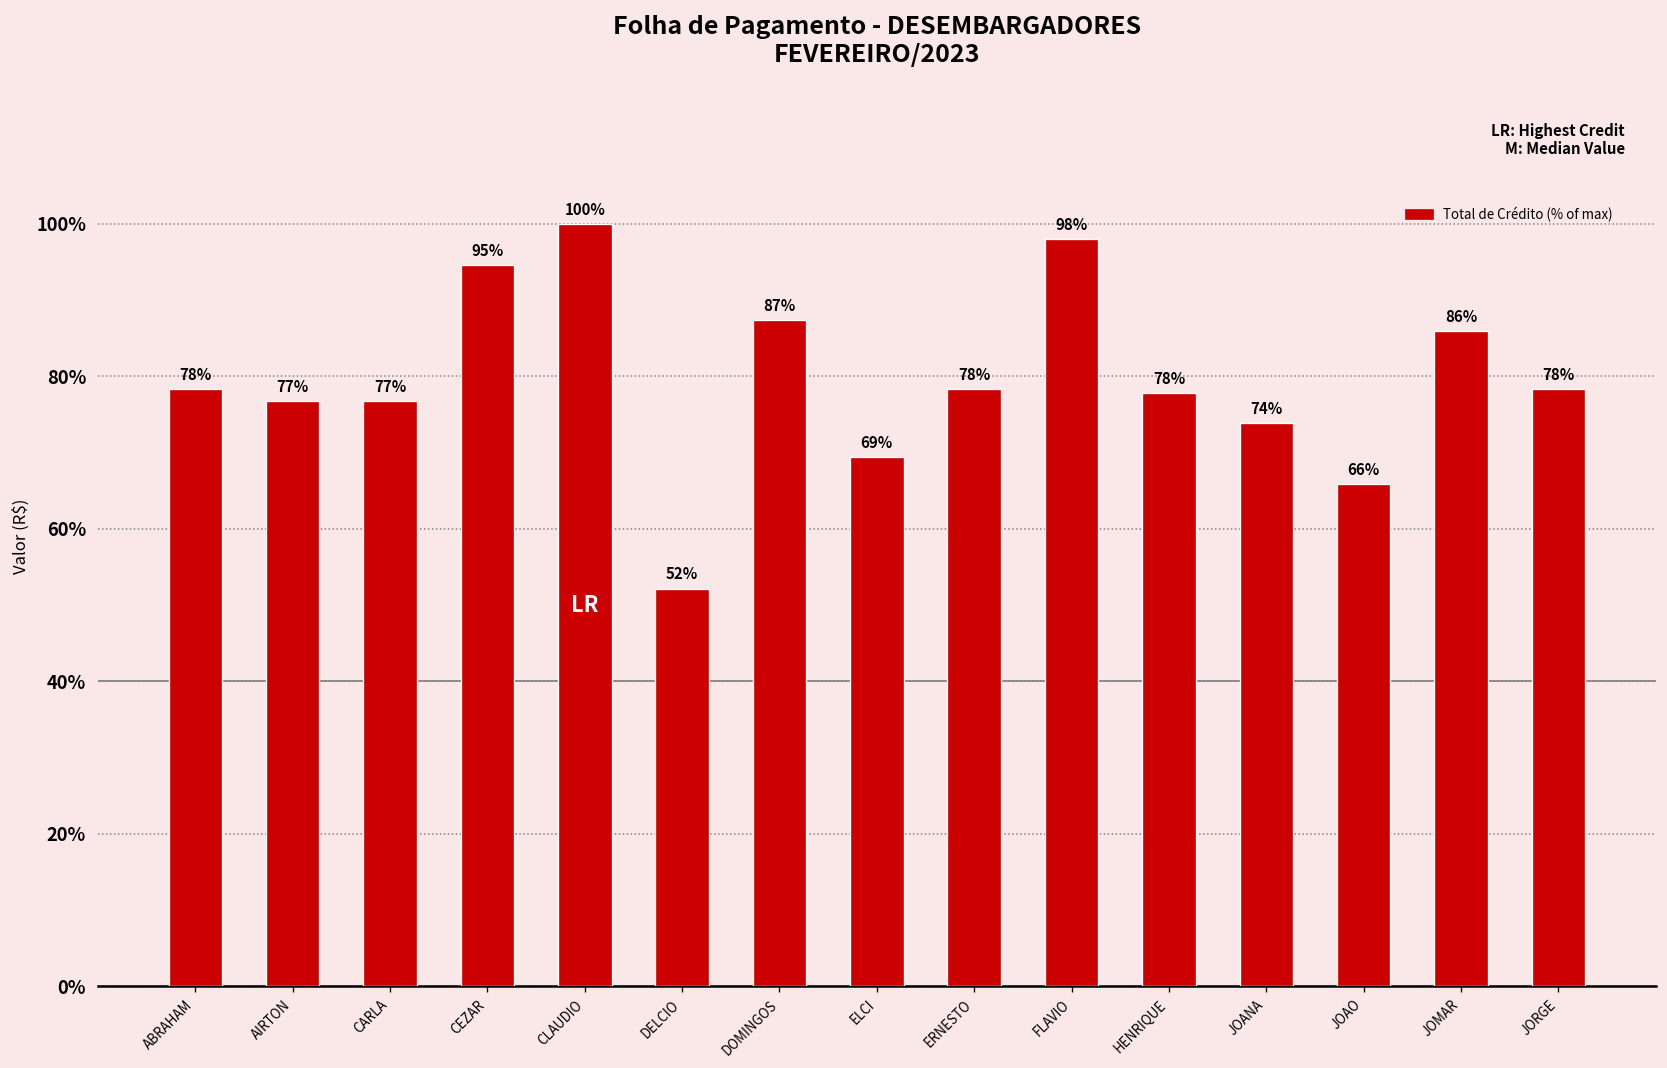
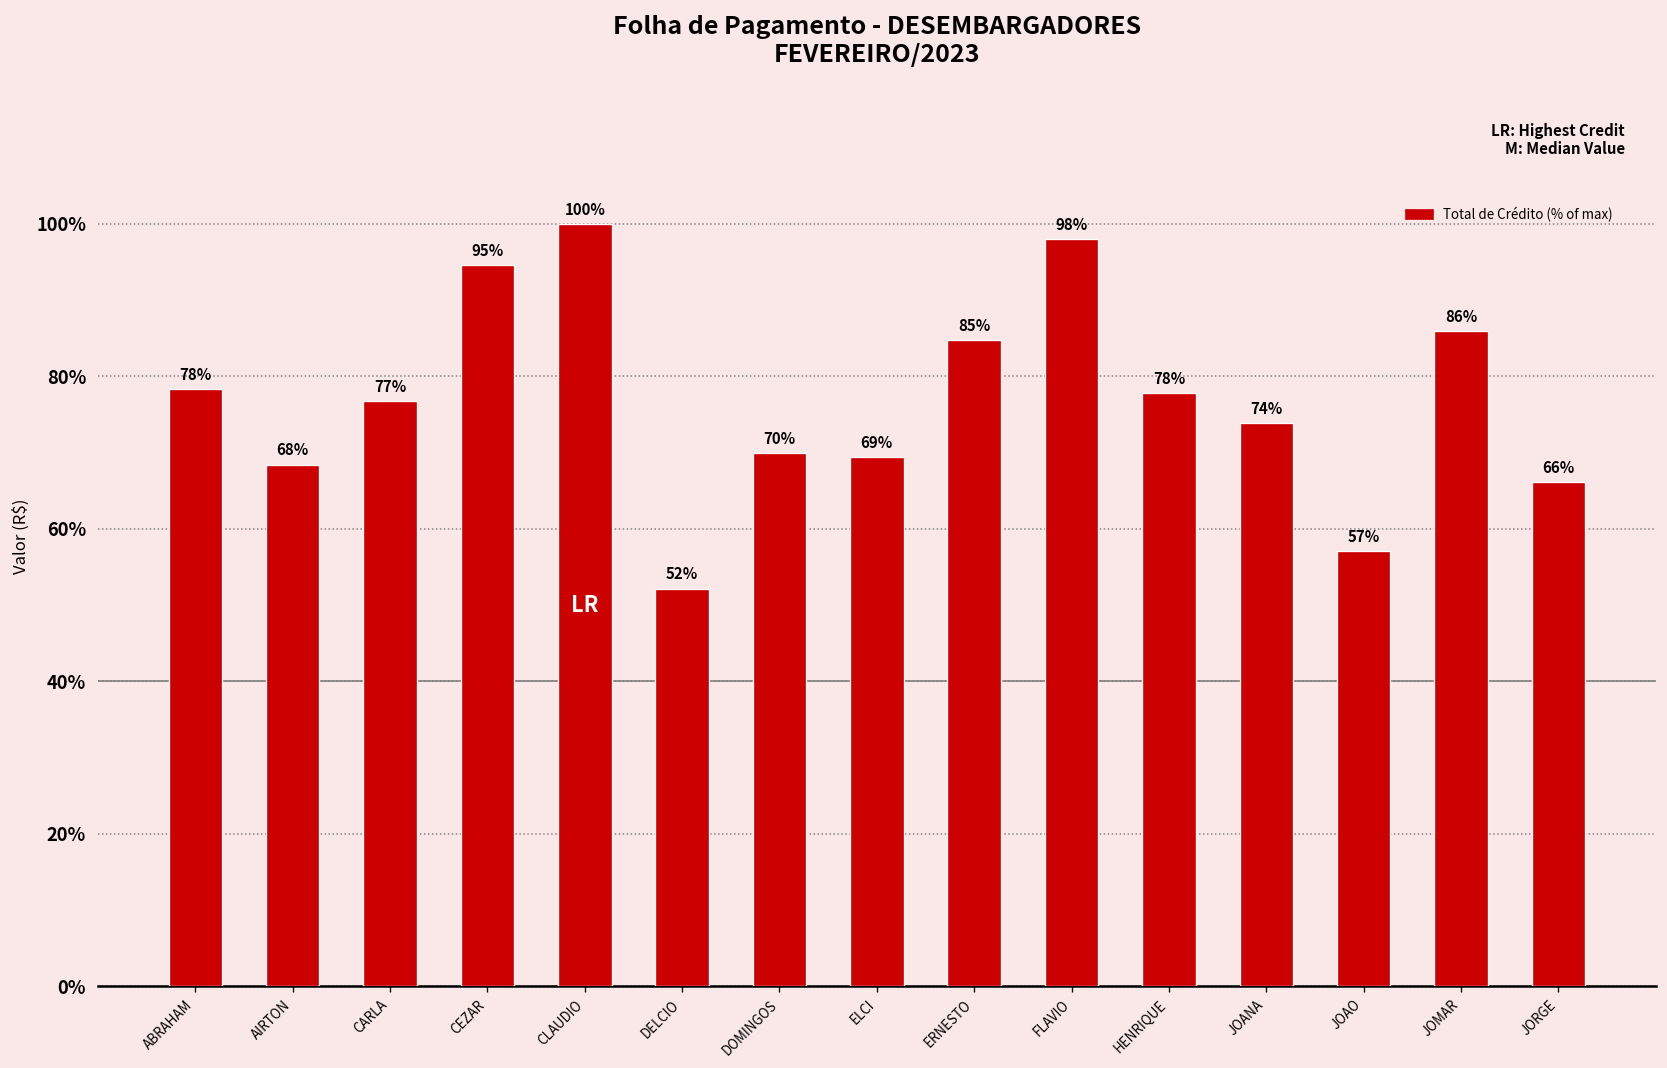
AIRTON: 77% -> 68%
DOMINGOS: 87% -> 70%
ERNESTO: 78% -> 85%
JOAO: 66% -> 57%
JORGE: 78% -> 66%
